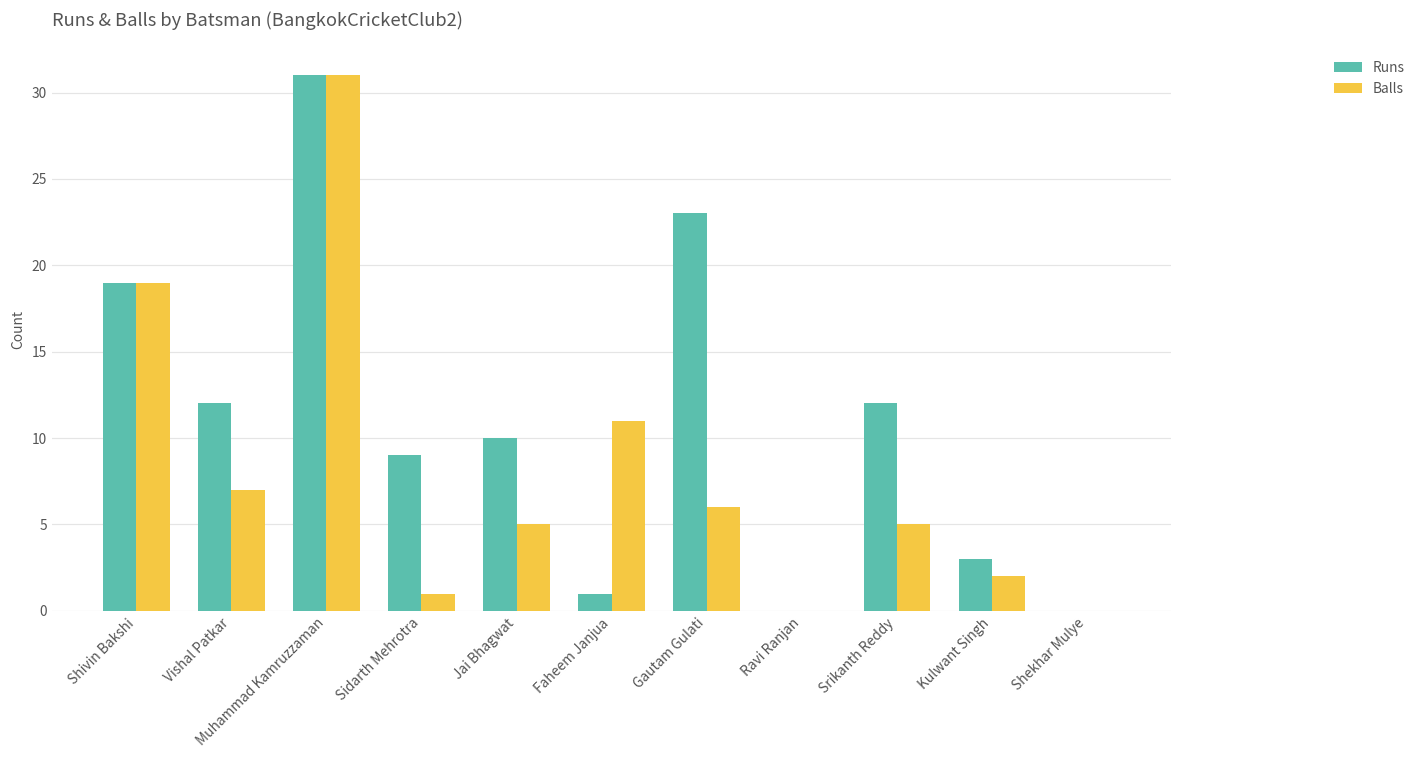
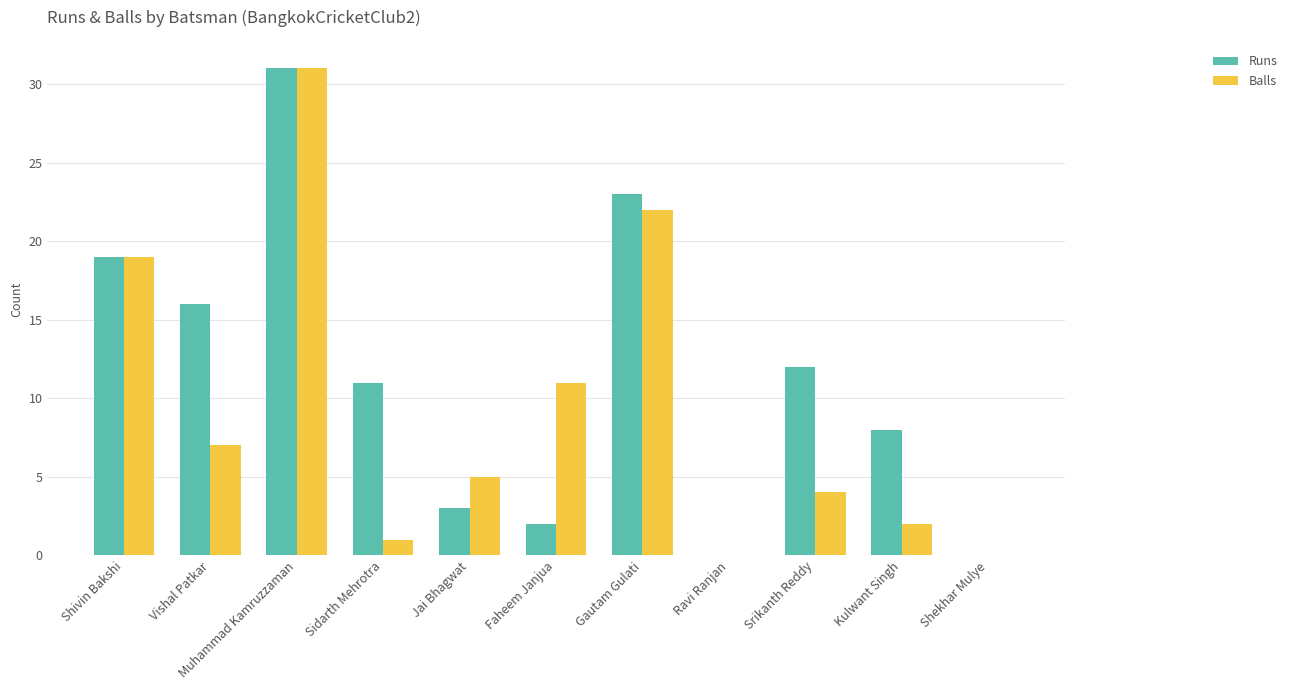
Runs, Vishal Patkar: 12 -> 16
Runs, Sidarth Mehrotra: 9 -> 11
Runs, Jai Bhagwat: 10 -> 3
Runs, Faheem Janjua: 1 -> 2
Balls, Gautam Gulati: 6 -> 22
Balls, Srikanth Reddy: 5 -> 4
Runs, Kulwant Singh: 3 -> 8
